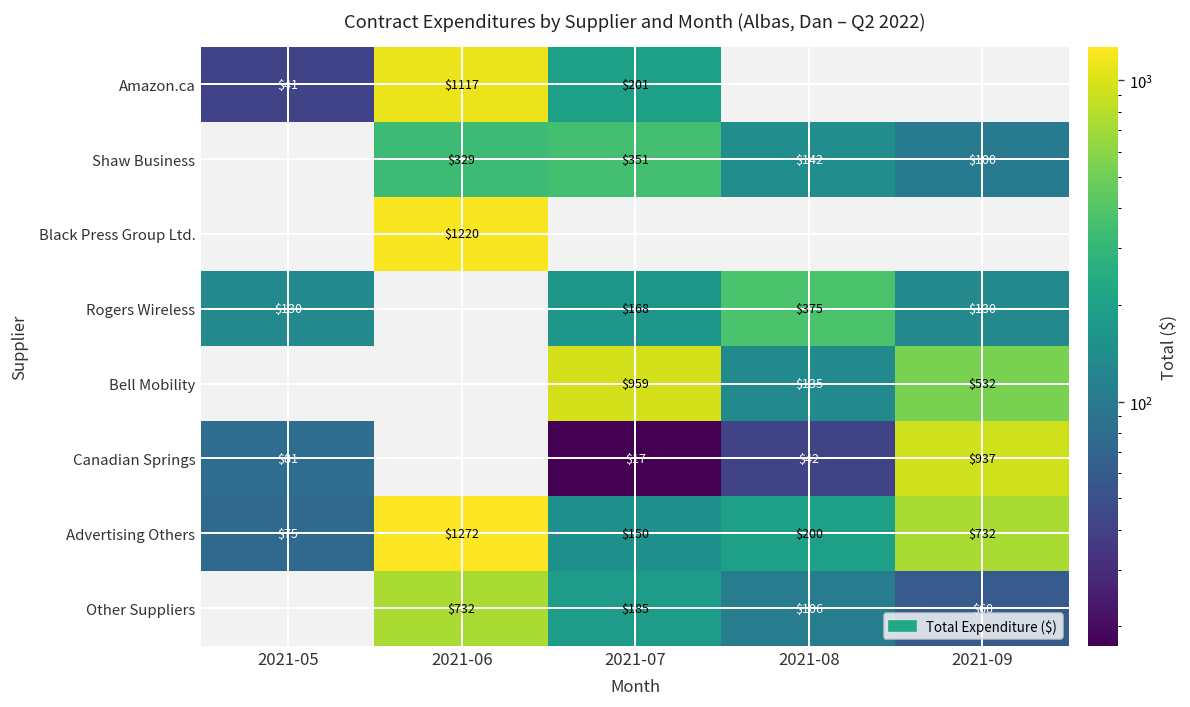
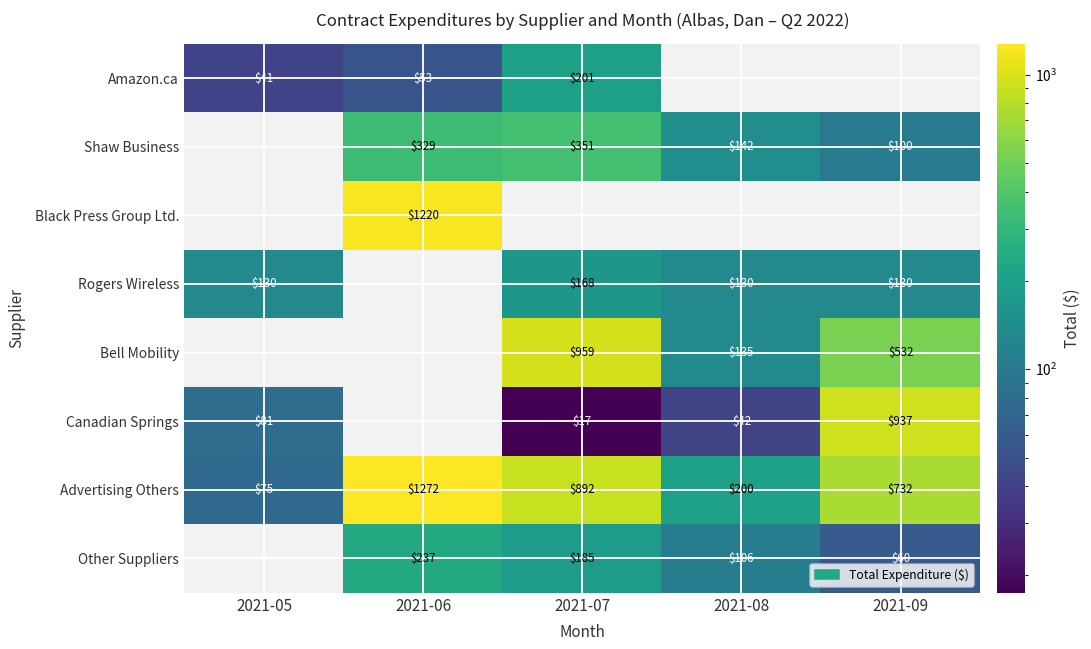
Amazon.ca, 2021-06: $1117 -> $53
Rogers Wireless, 2021-08: $375 -> $130
Advertising Others, 2021-07: $150 -> $892
Other Suppliers, 2021-06: $732 -> $237
